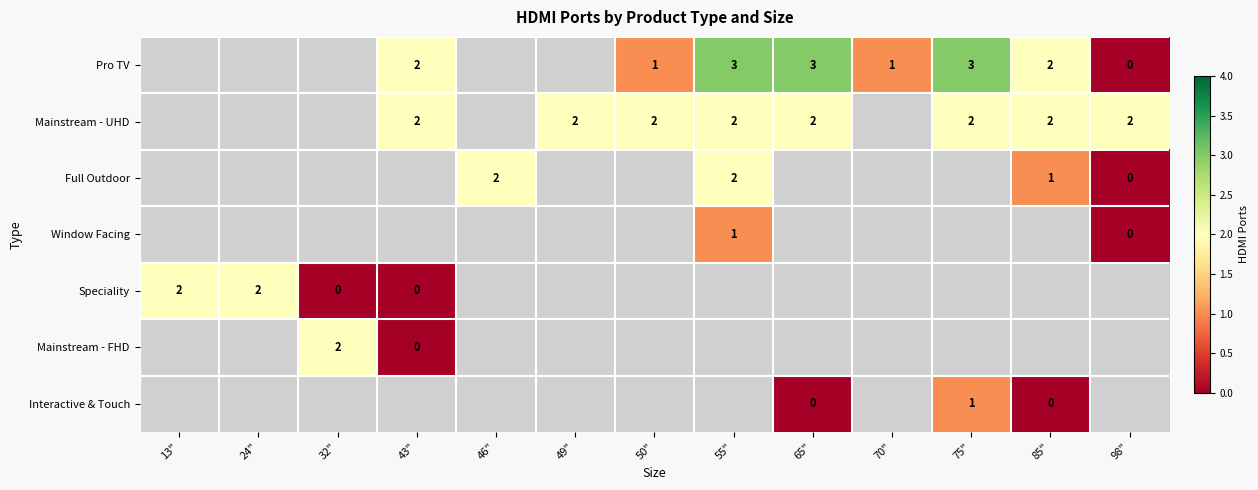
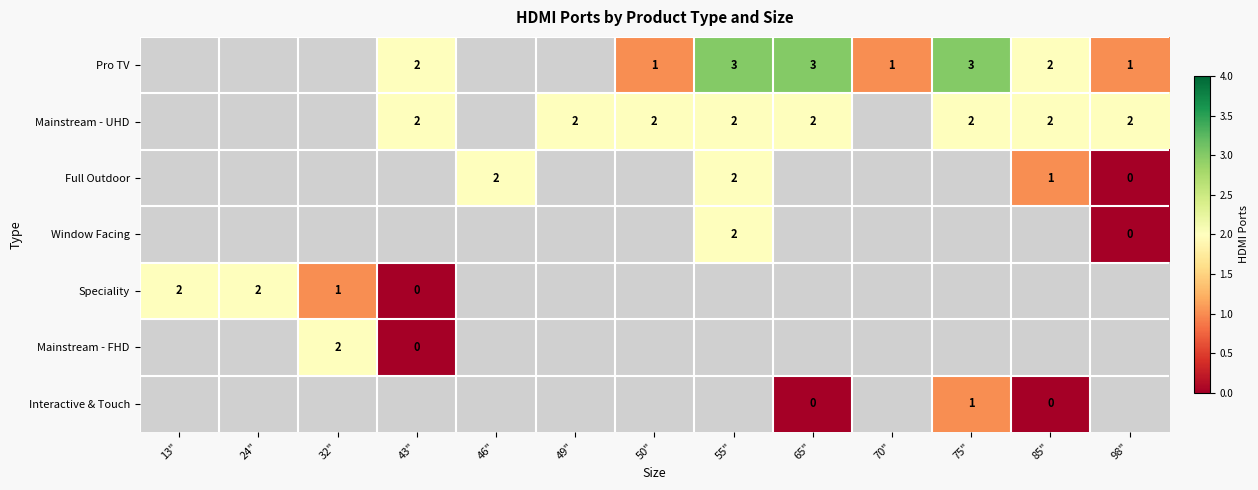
Pro TV, 98": 0 -> 1
Window Facing, 55": 1 -> 2
Speciality, 32": 0 -> 1
